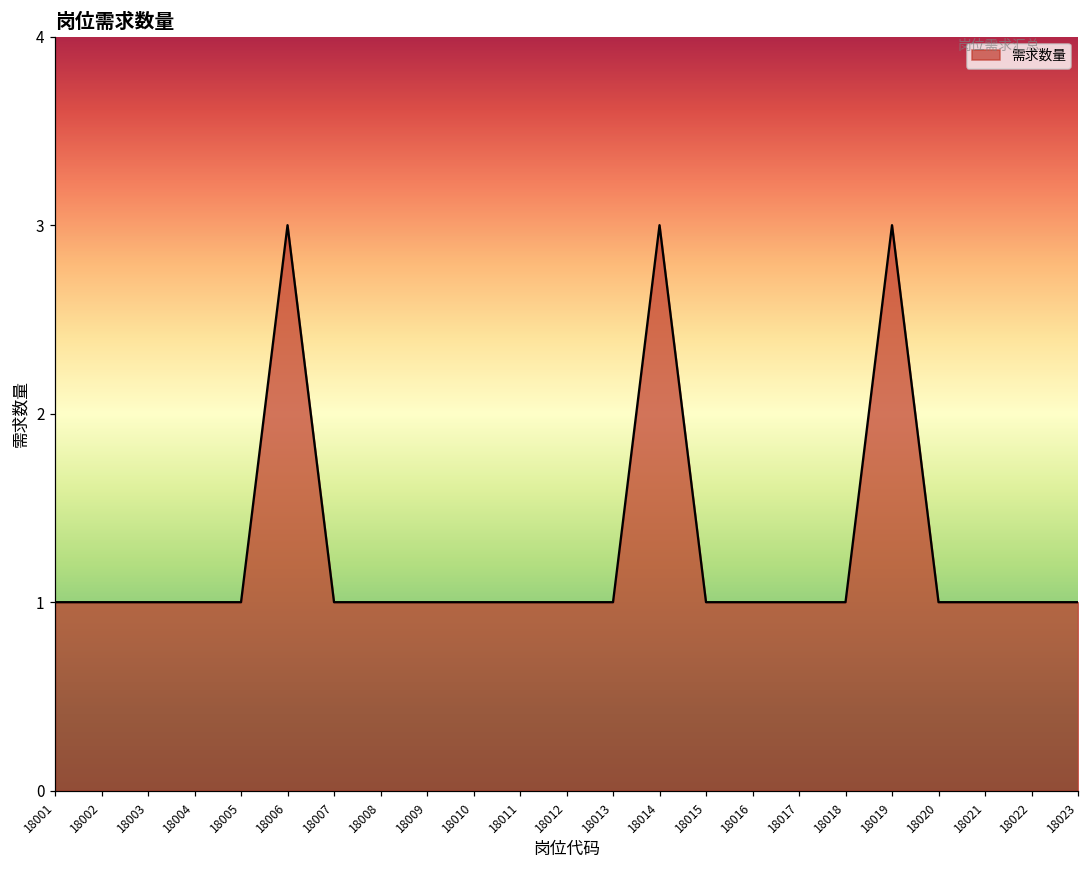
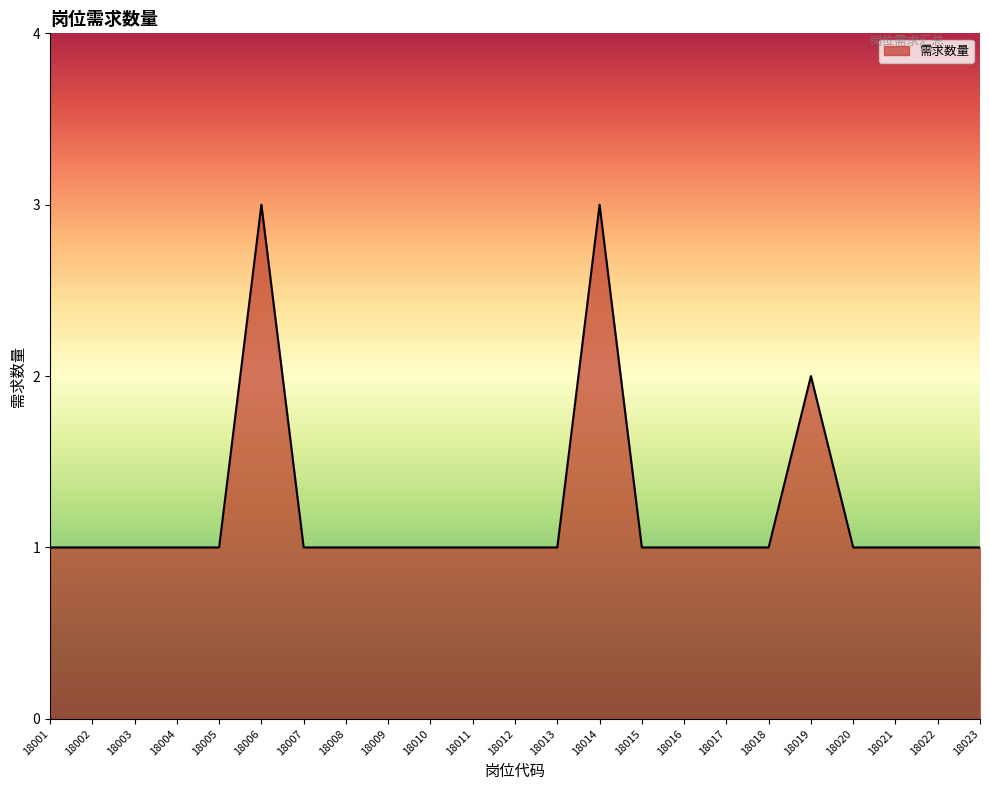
18019: 3 -> 2
